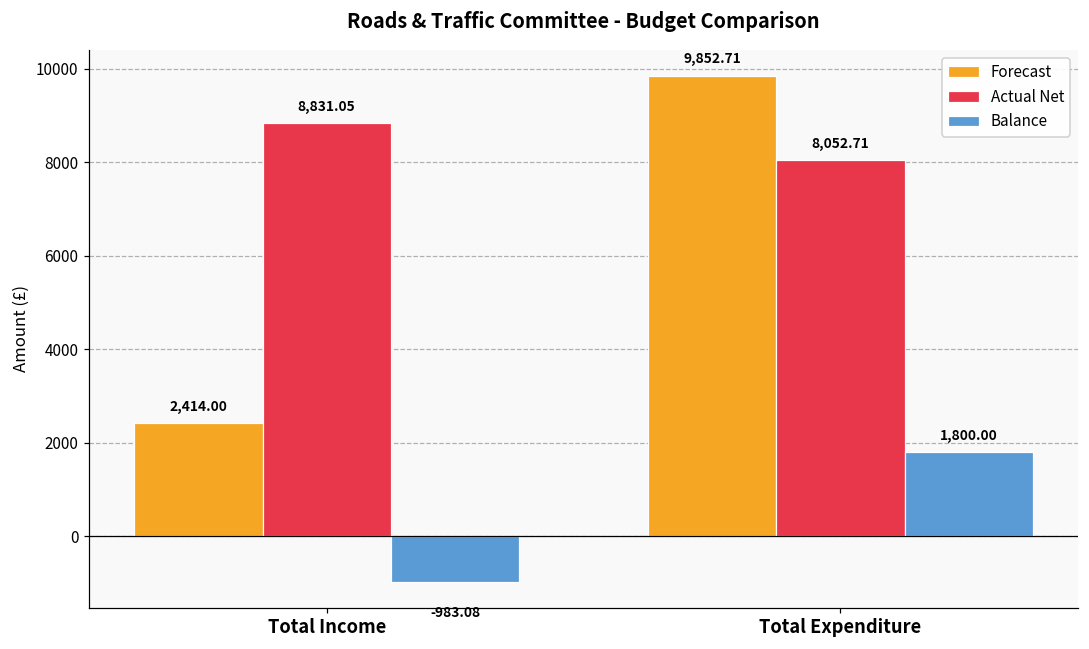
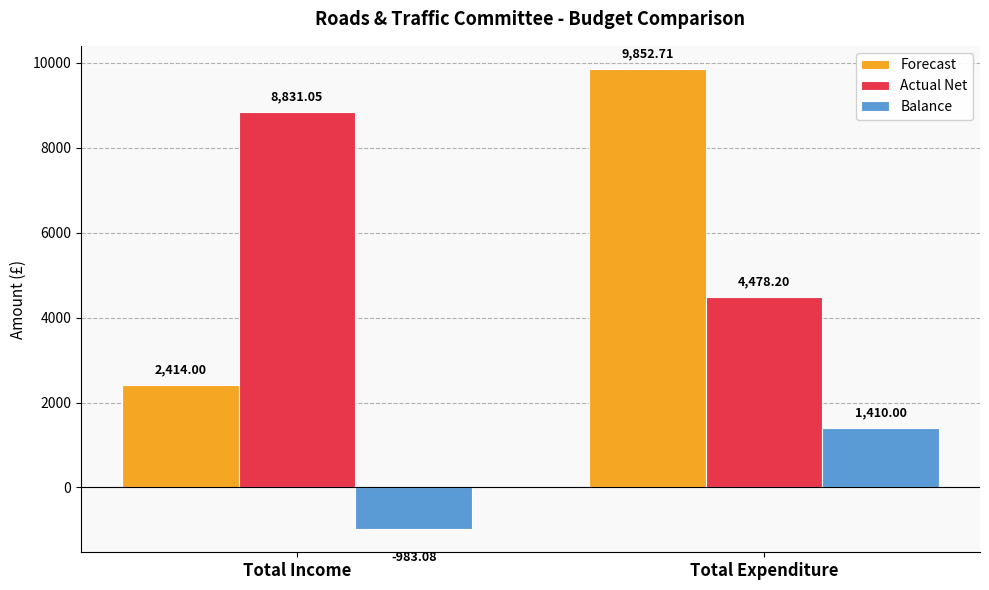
Actual Net, Total Expenditure: 8,052.71 -> 4,478.20
Balance, Total Expenditure: 1,800.00 -> 1,410.00
